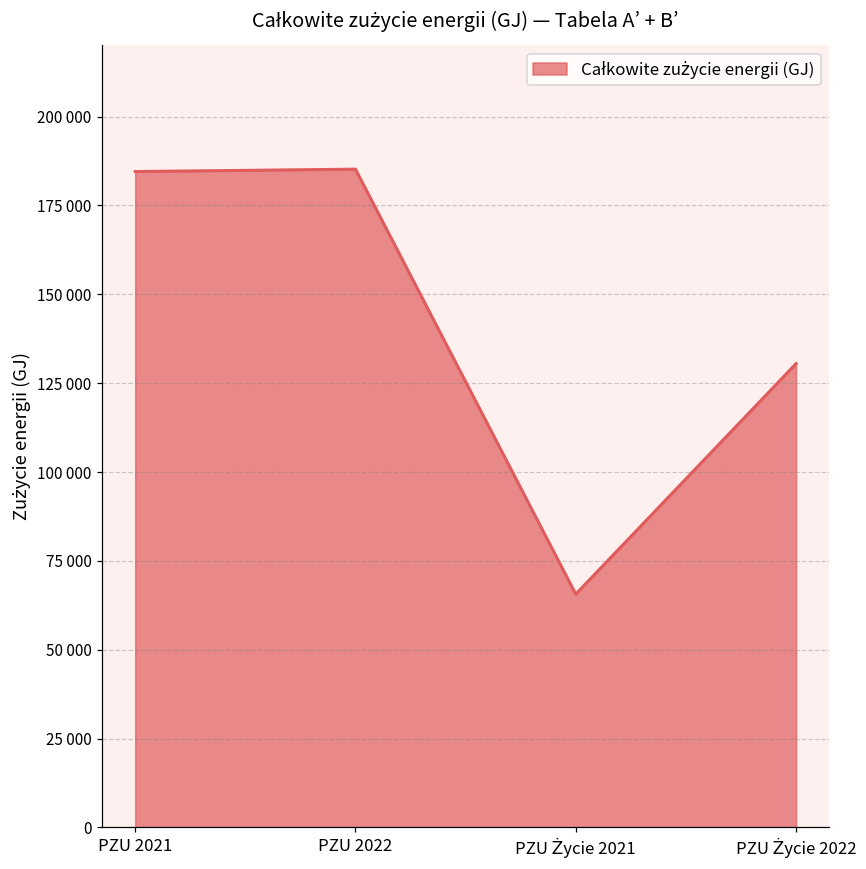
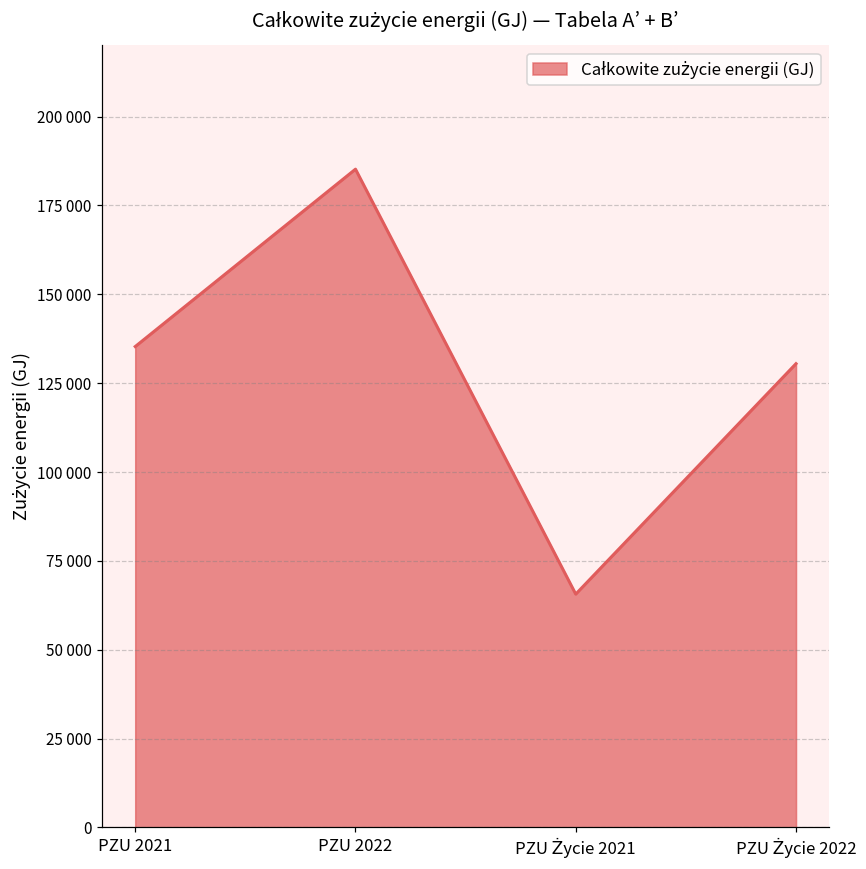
PZU 2021: 185000 -> 135000
